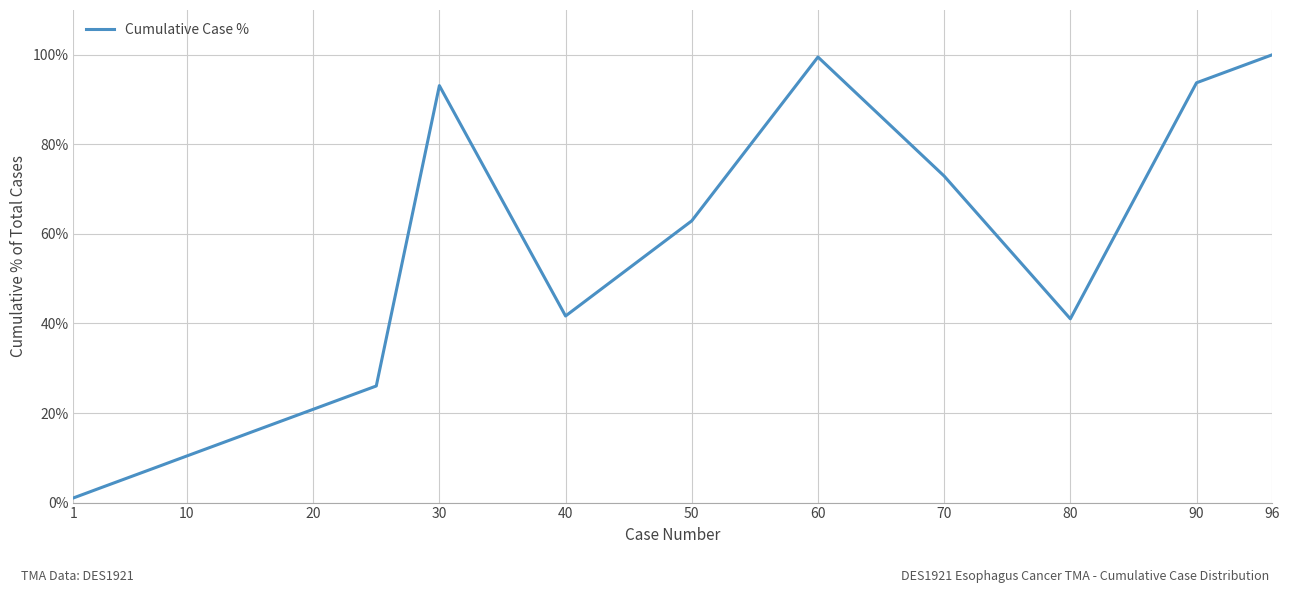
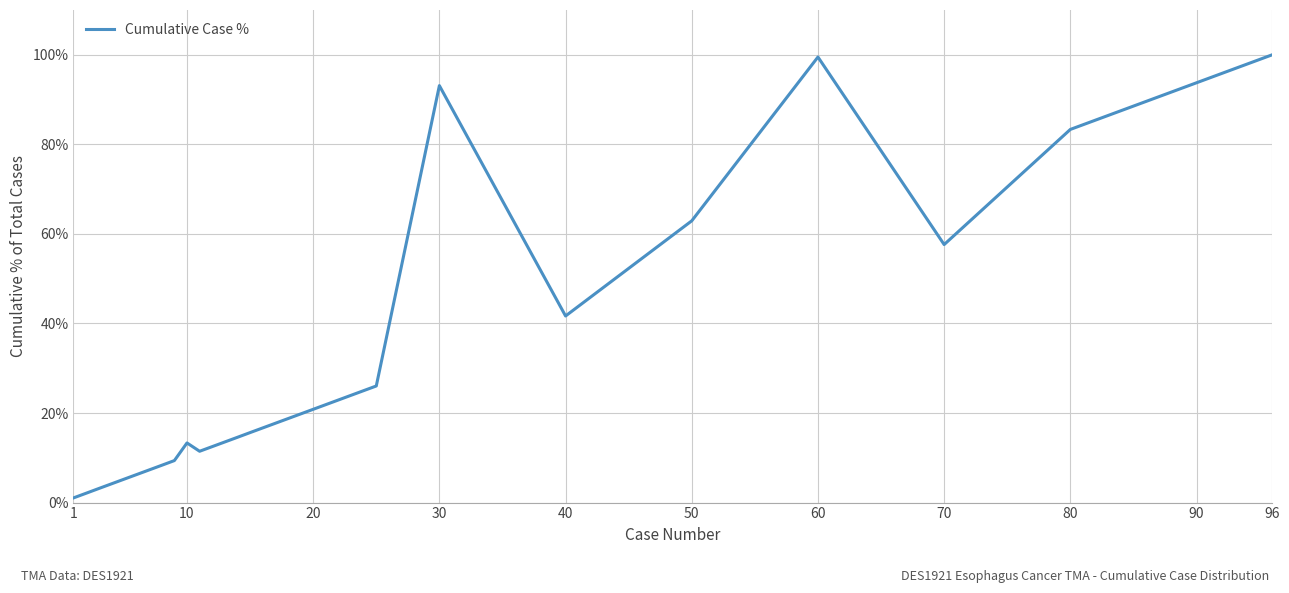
10: 10% -> 13%
70: 73% -> 58%
80: 41% -> 83%
